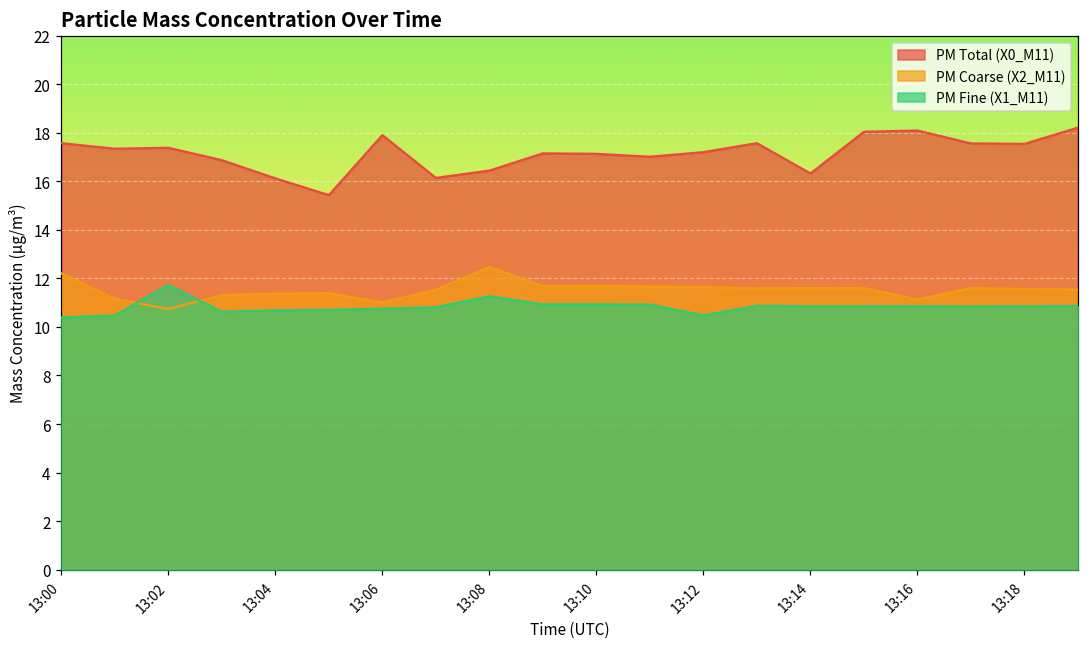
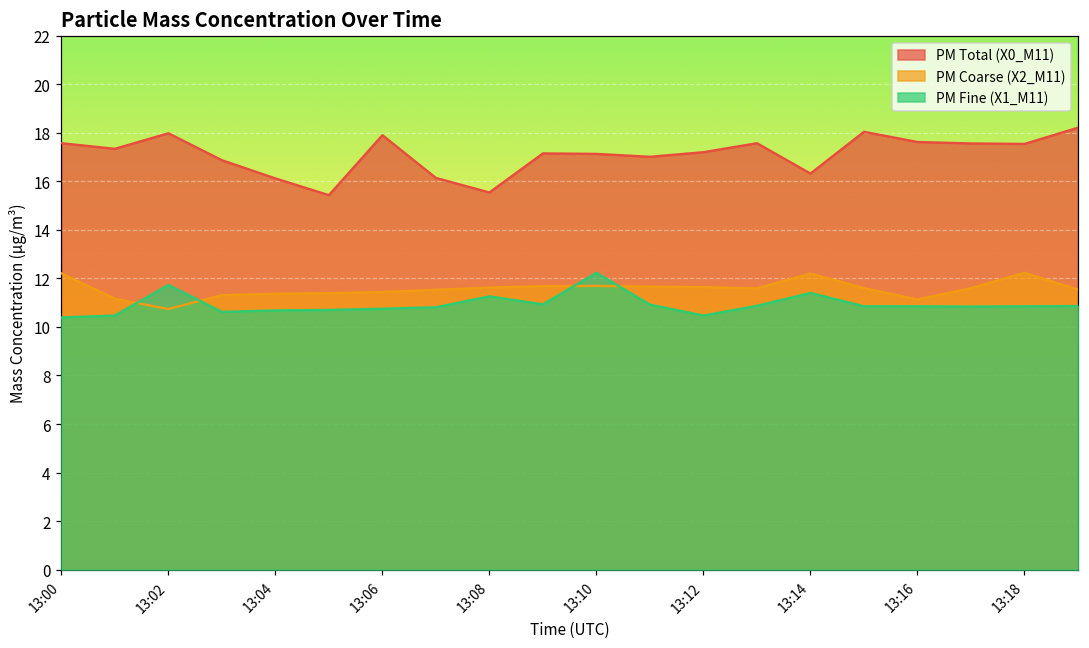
PM Total (X0_M11), 13:02: 17.4 -> 18.0
PM Coarse (X2_M11), 13:06: 11.0 -> 11.4
PM Total (X0_M11), 13:08: 16.4 -> 15.5
PM Coarse (X2_M11), 13:08: 12.5 -> 11.6
PM Fine (X1_M11), 13:10: 10.9 -> 12.2
PM Coarse (X2_M11), 13:14: 11.6 -> 12.2
PM Fine (X1_M11), 13:14: 10.9 -> 11.4
PM Total (X0_M11), 13:16: 18.1 -> 17.6
PM Coarse (X2_M11), 13:18: 11.6 -> 12.2
